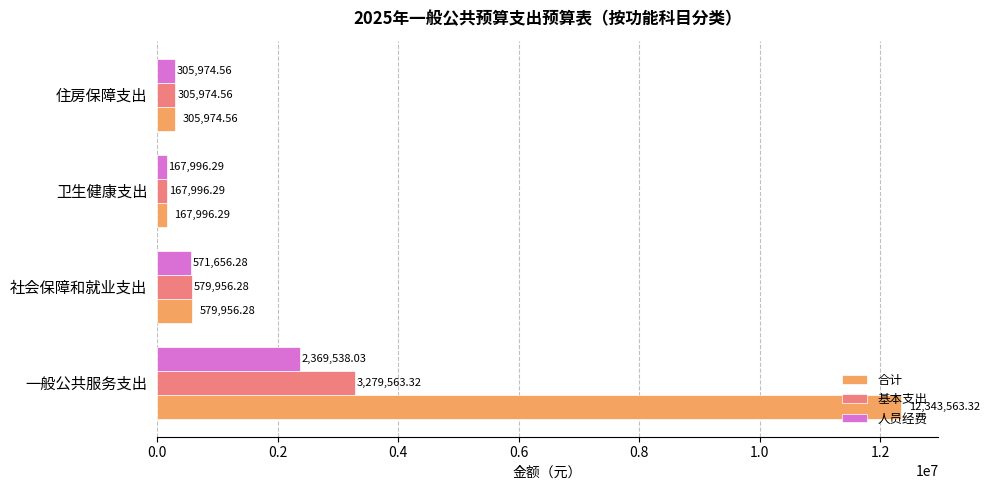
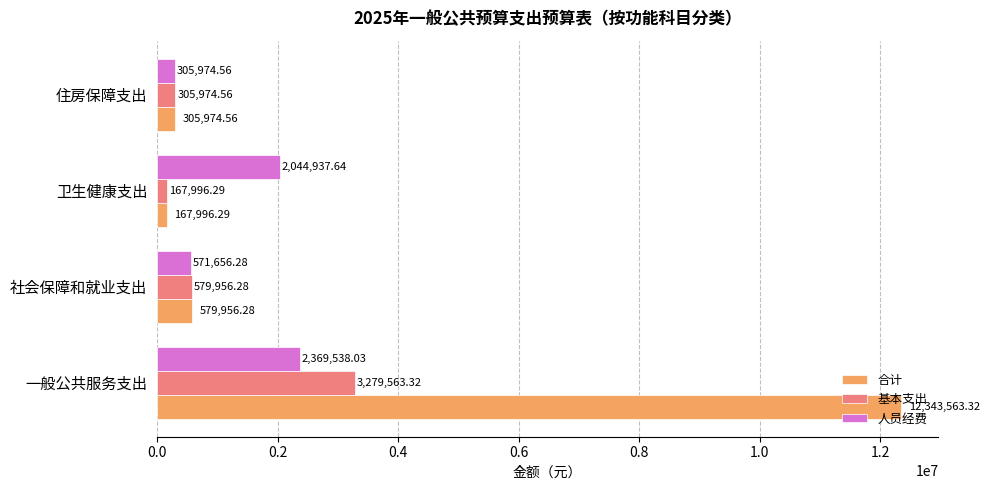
人员经费, 卫生健康支出: 167,996.29 -> 2,044,937.64
